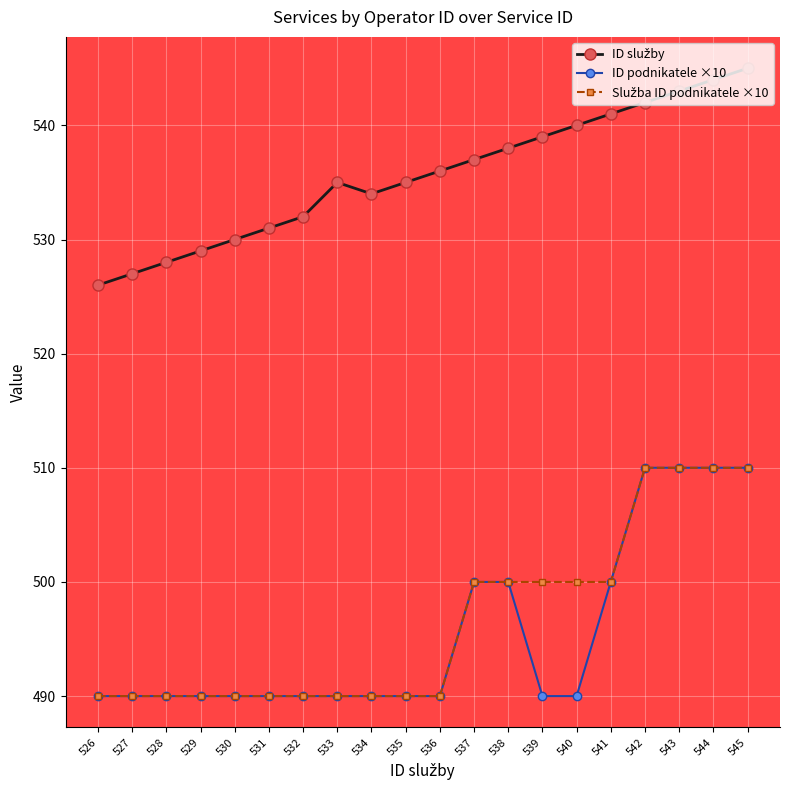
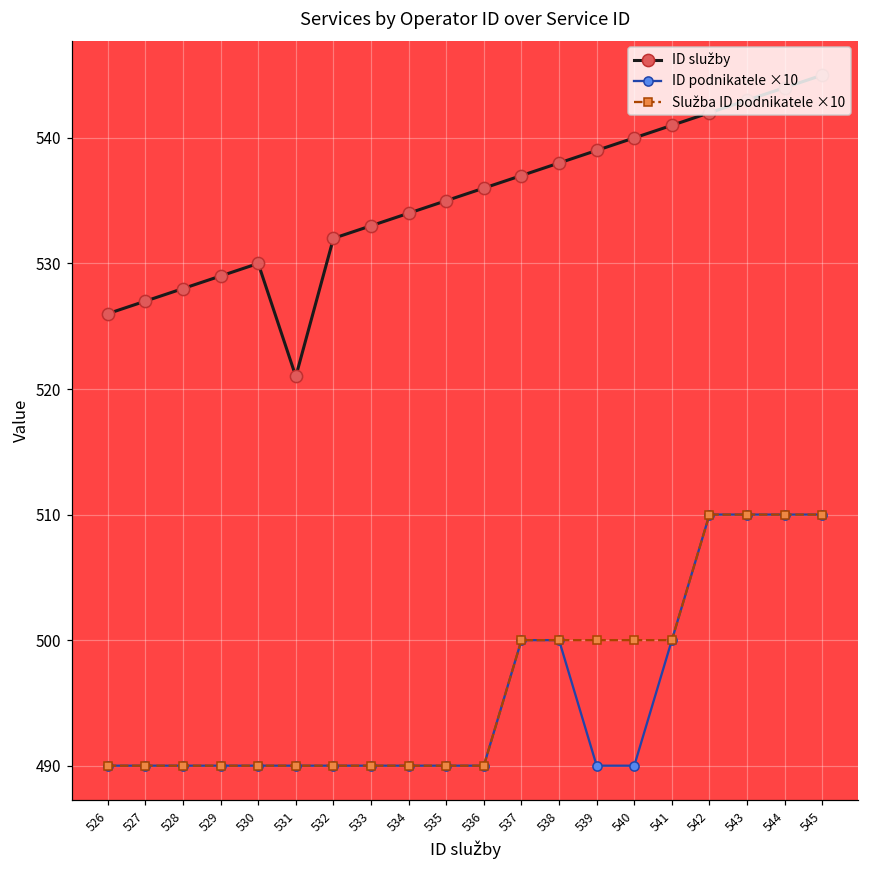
ID služby, 531: 531 -> 521
ID služby, 533: 535 -> 533
